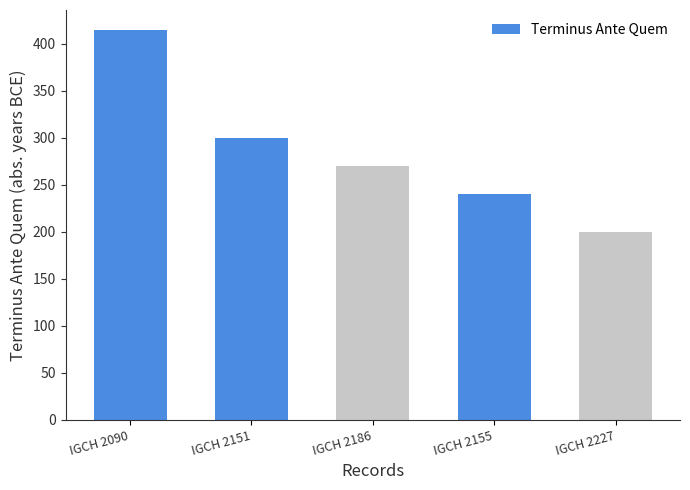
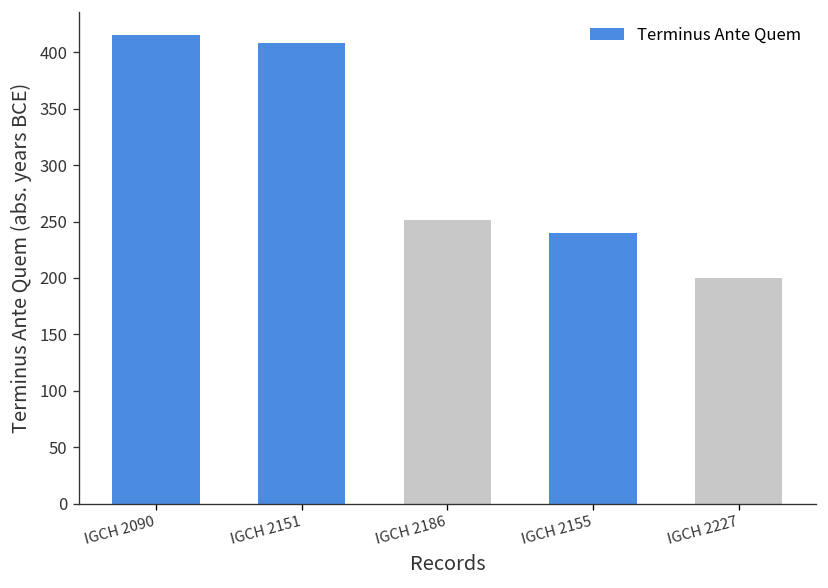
IGCH 2151: 300 -> 410
IGCH 2186: 270 -> 250
